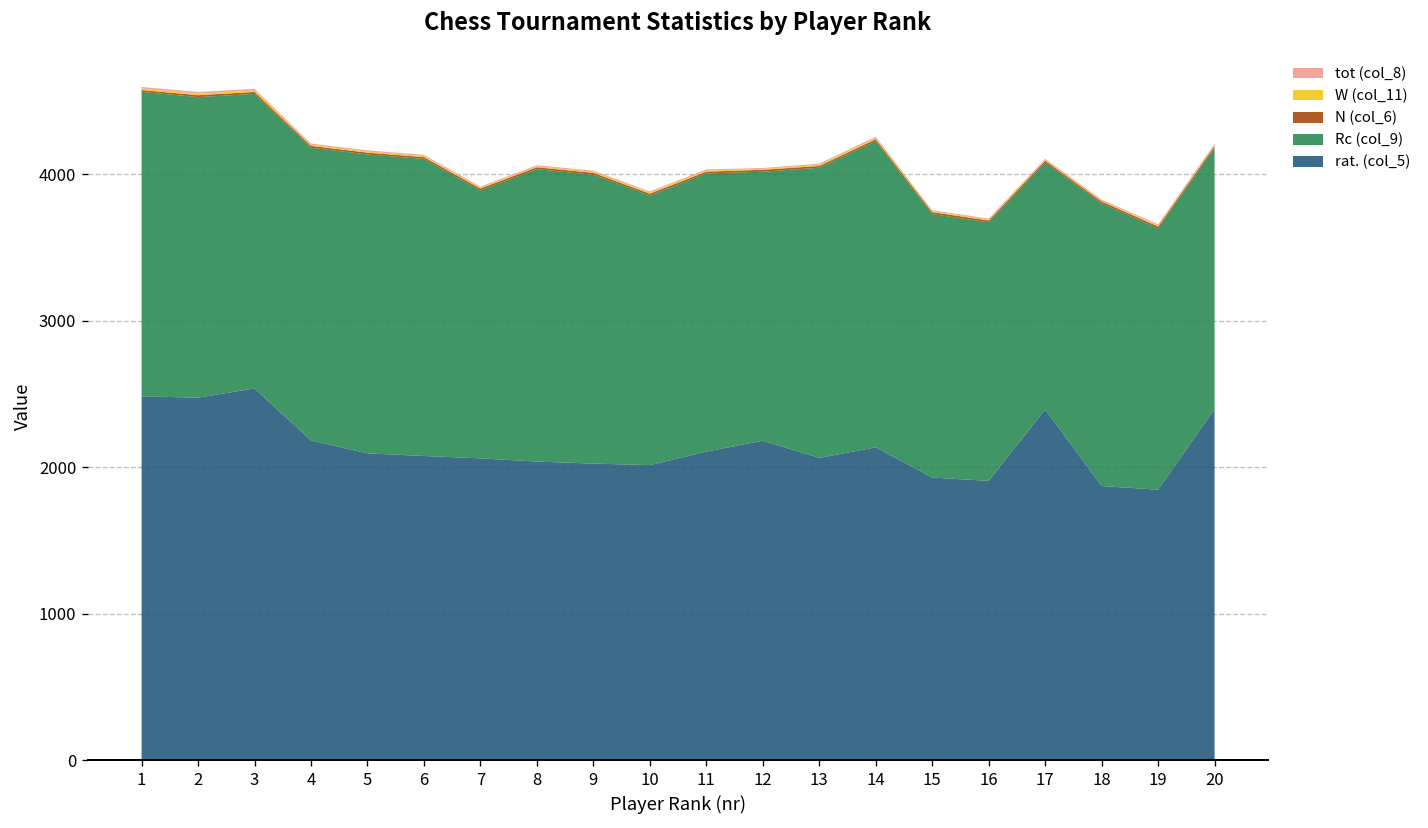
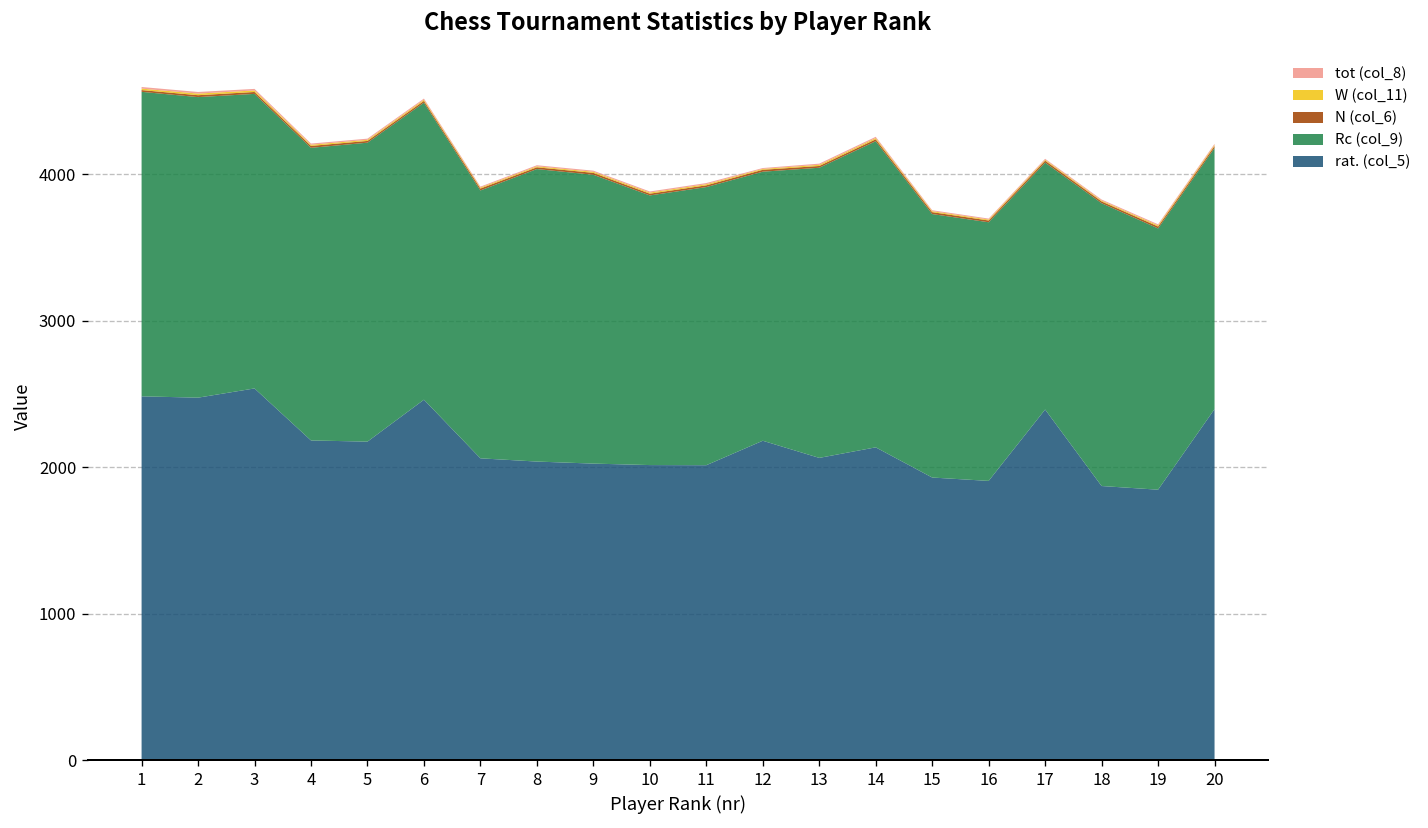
rat. (col_5), 5: 2090 -> 2170
rat. (col_5), 6: 2080 -> 2460
rat. (col_5), 11: 2110 -> 2010
